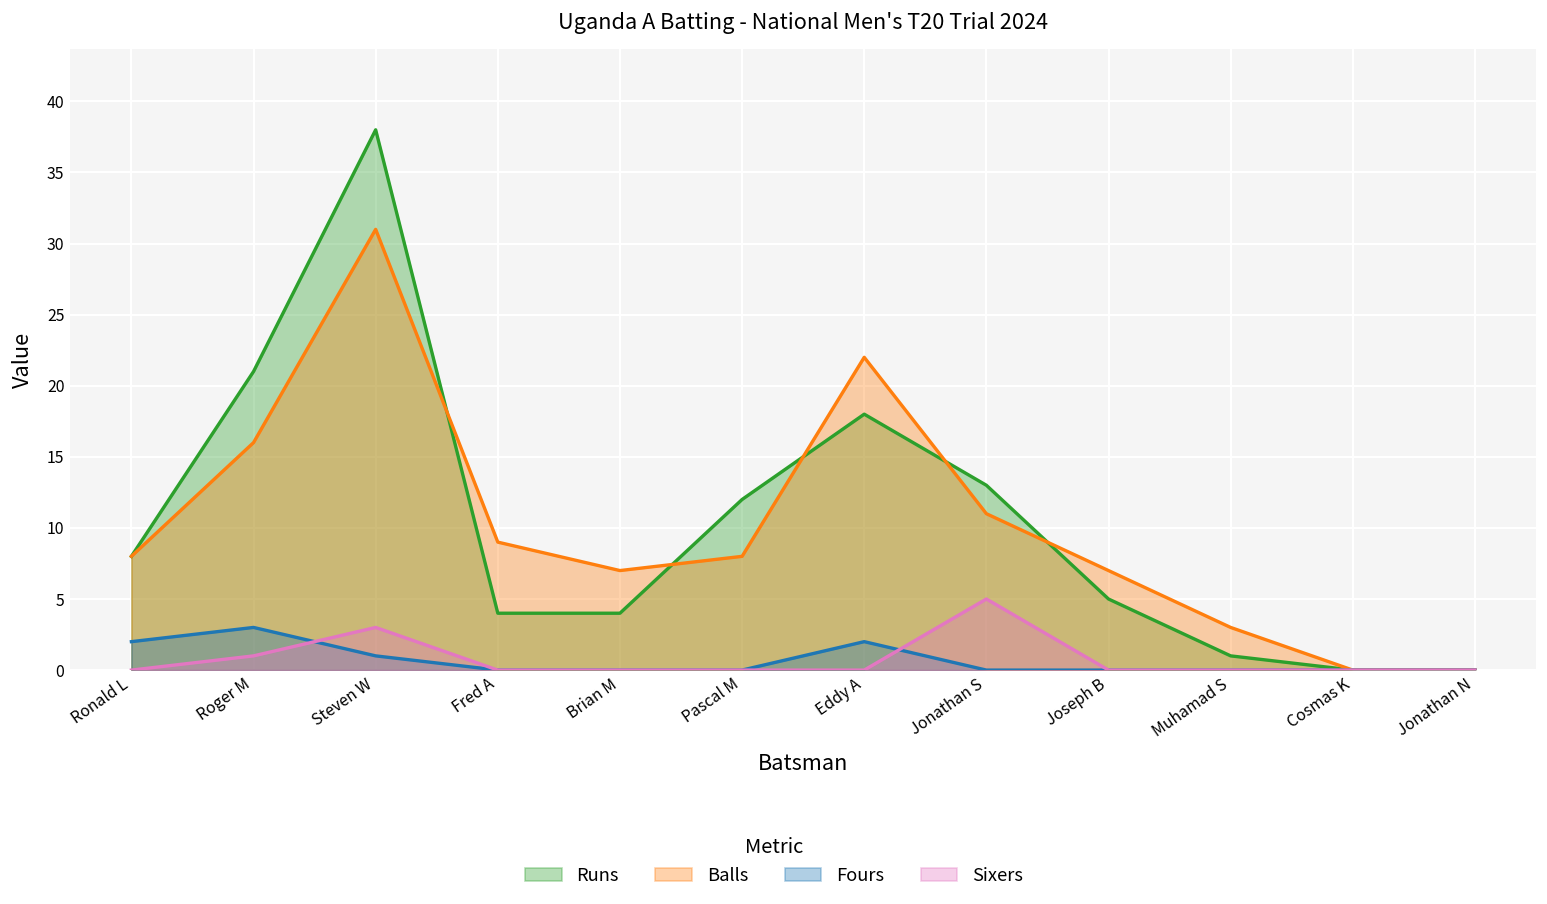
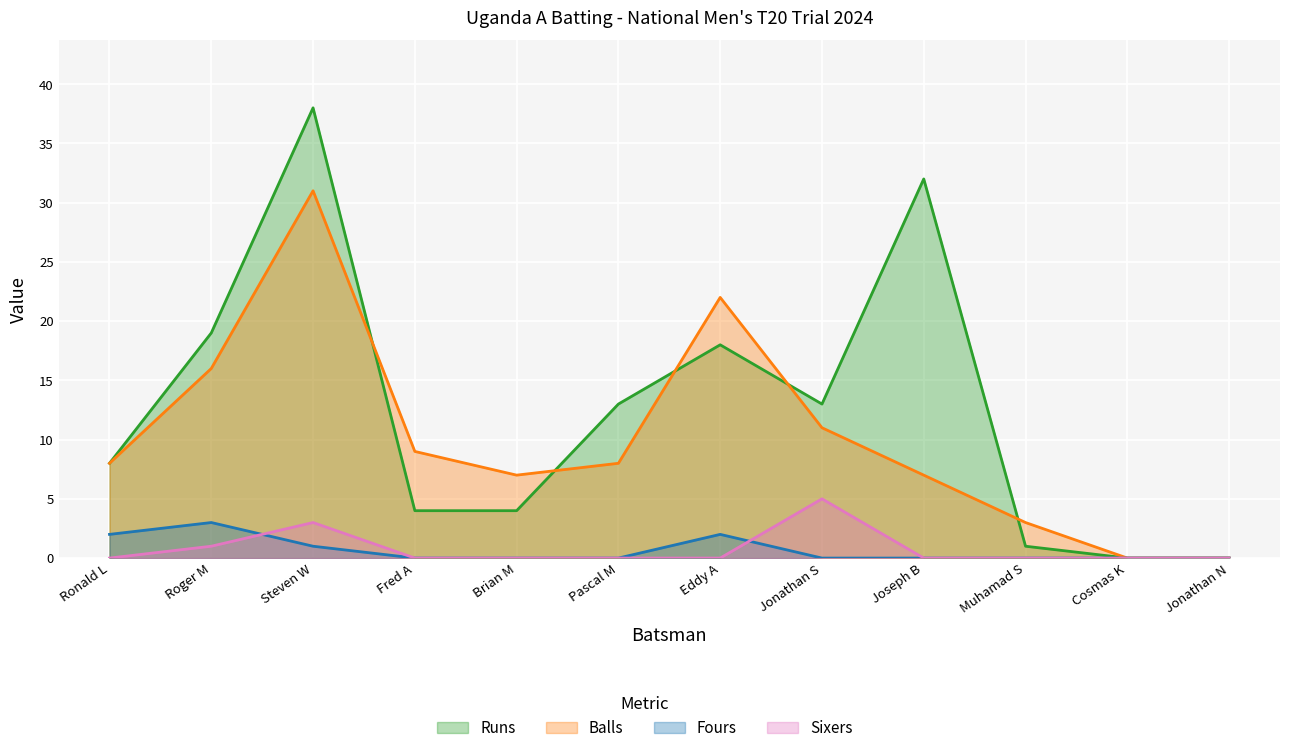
Runs, Roger M: 21 -> 19
Runs, Pascal M: 12 -> 13
Runs, Joseph B: 5 -> 32
